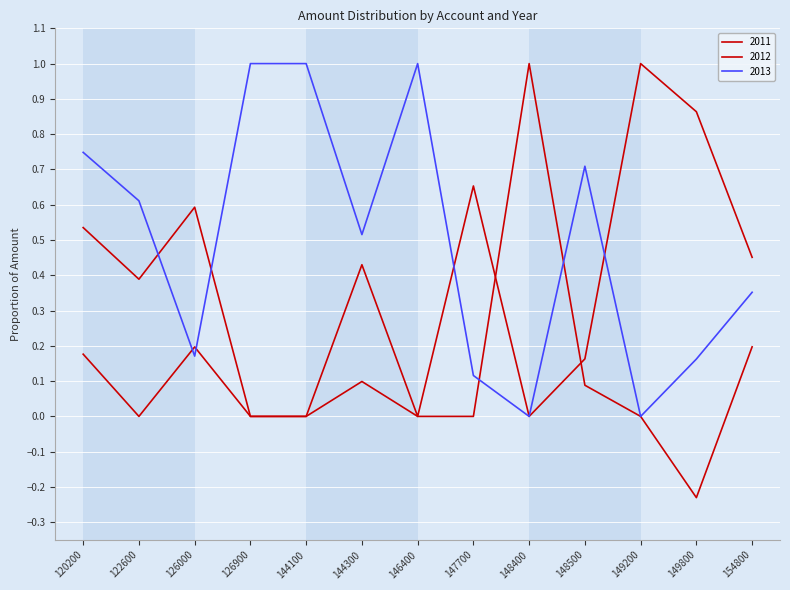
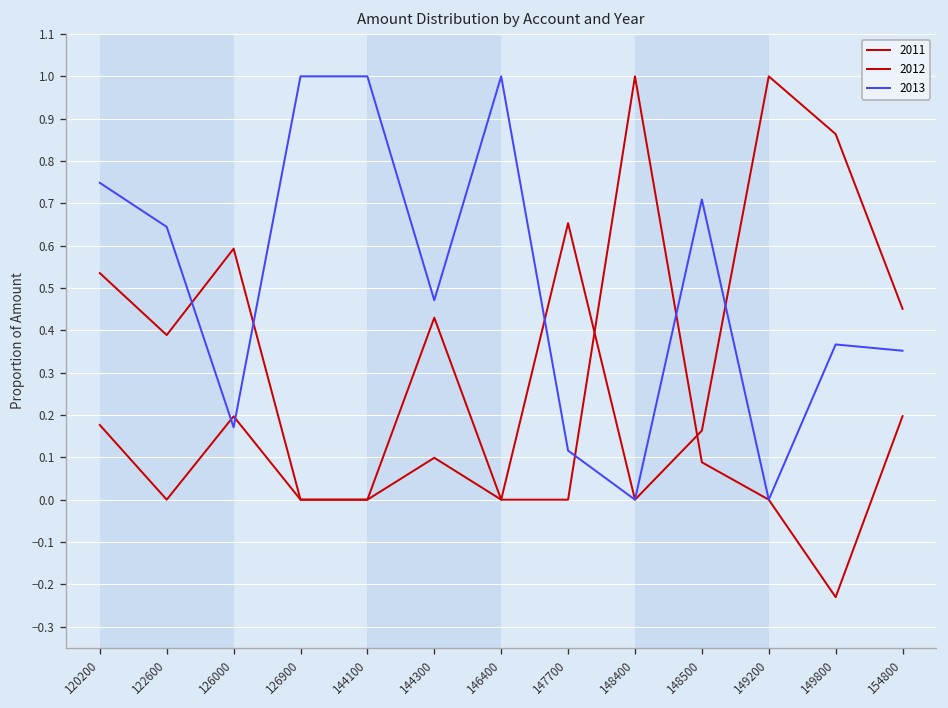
2013, 122600: 0.61 -> 0.64
2013, 144300: 0.52 -> 0.47
2013, 149800: 0.16 -> 0.37
